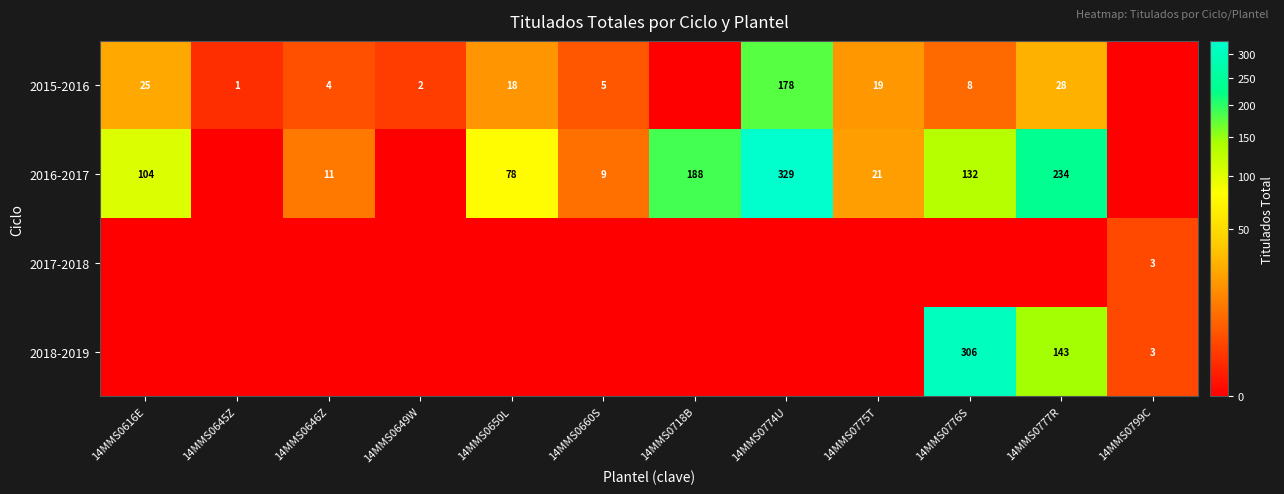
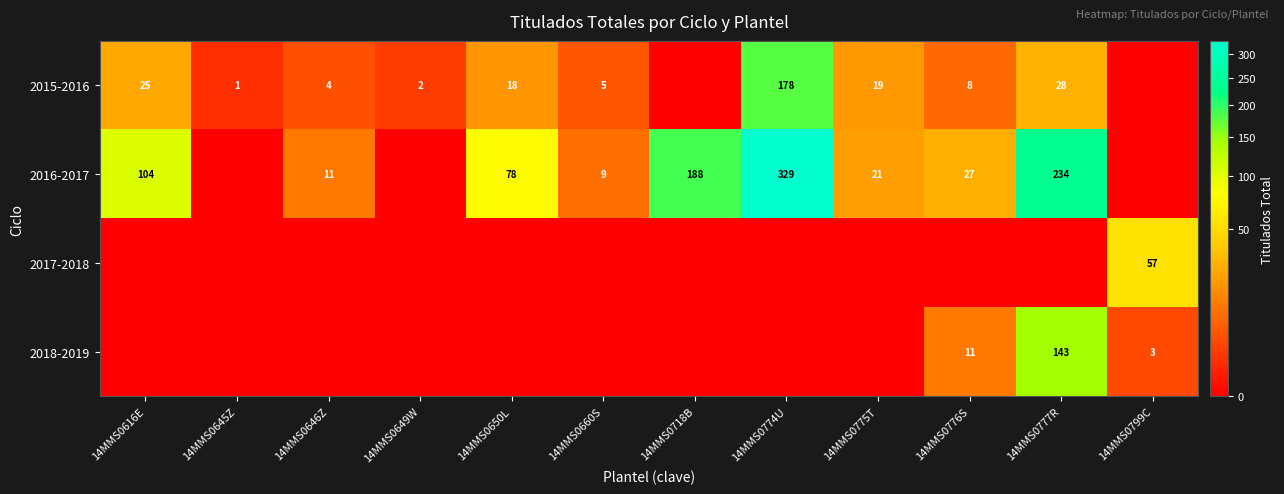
2016-2017, 14MMS0776S: 132 -> 27
2017-2018, 14MMS0799C: 3 -> 57
2018-2019, 14MMS0776S: 306 -> 11
